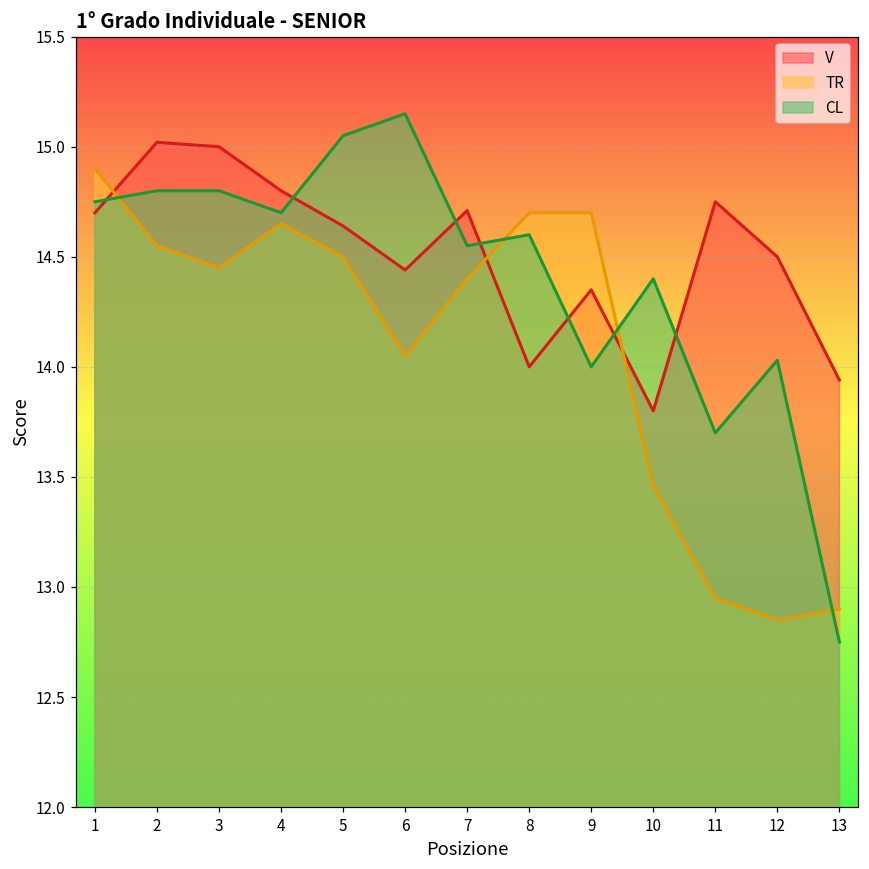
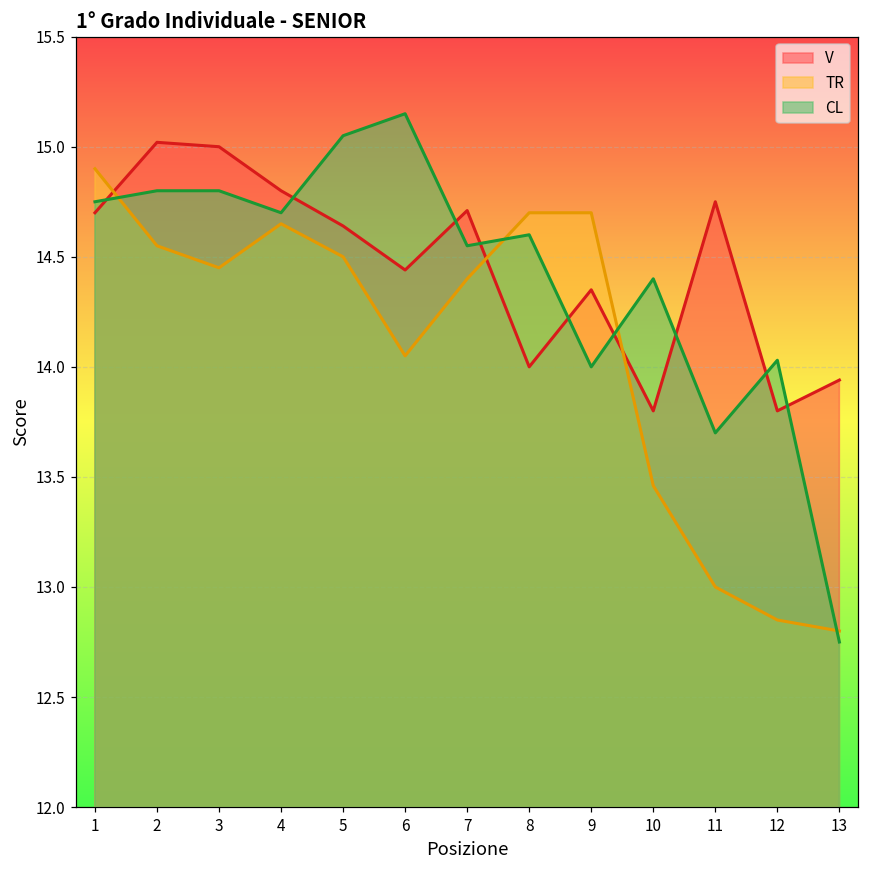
TR, 11: 12.95 -> 13.00
V, 12: 14.5 -> 13.8
TR, 13: 12.9 -> 12.8
